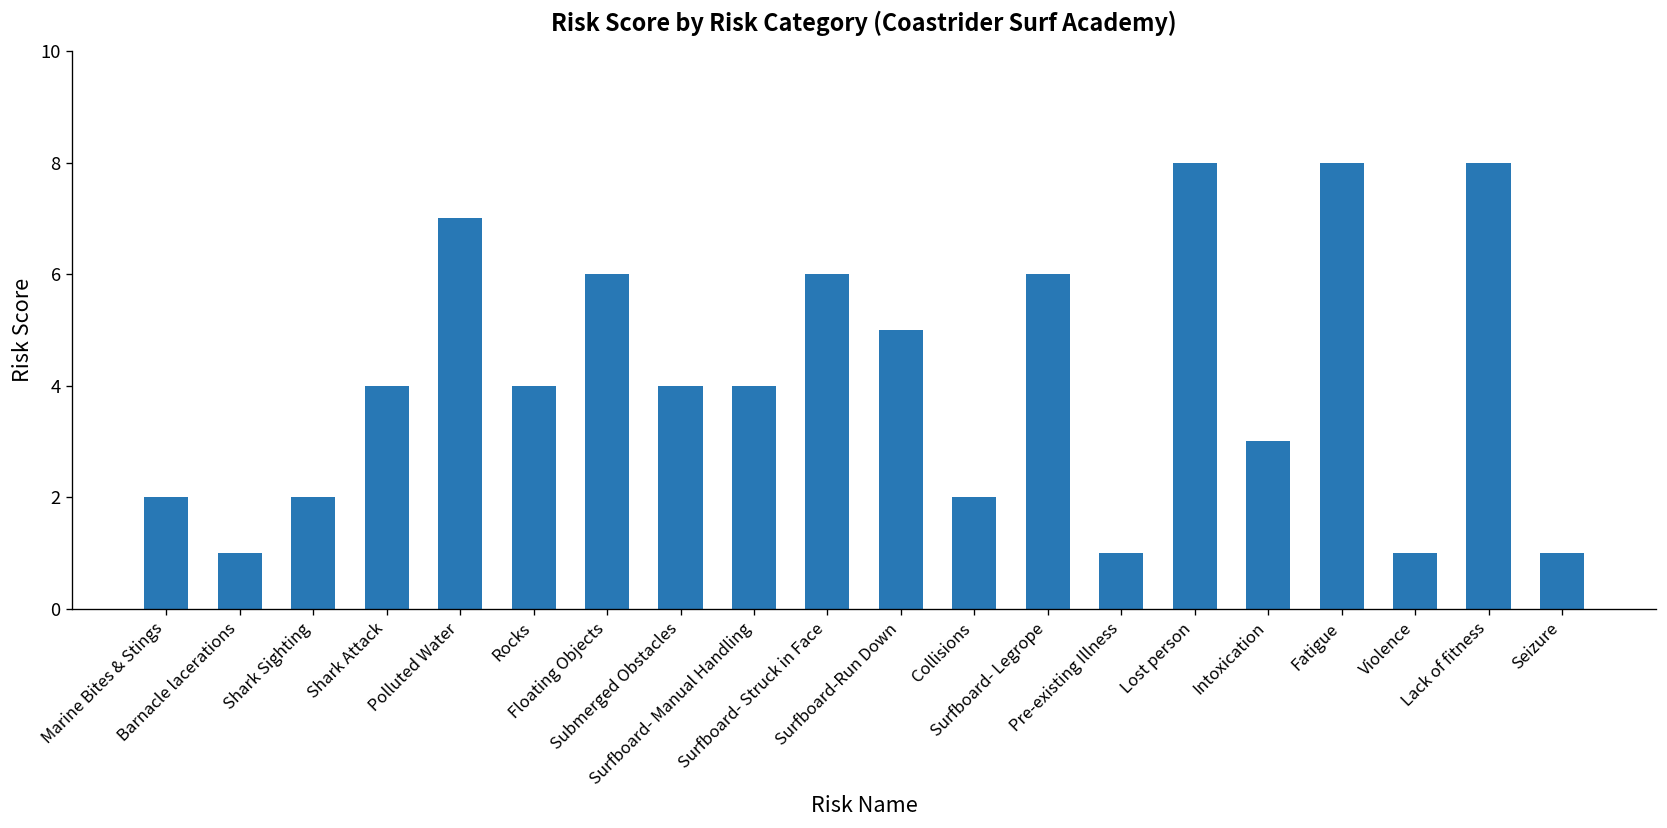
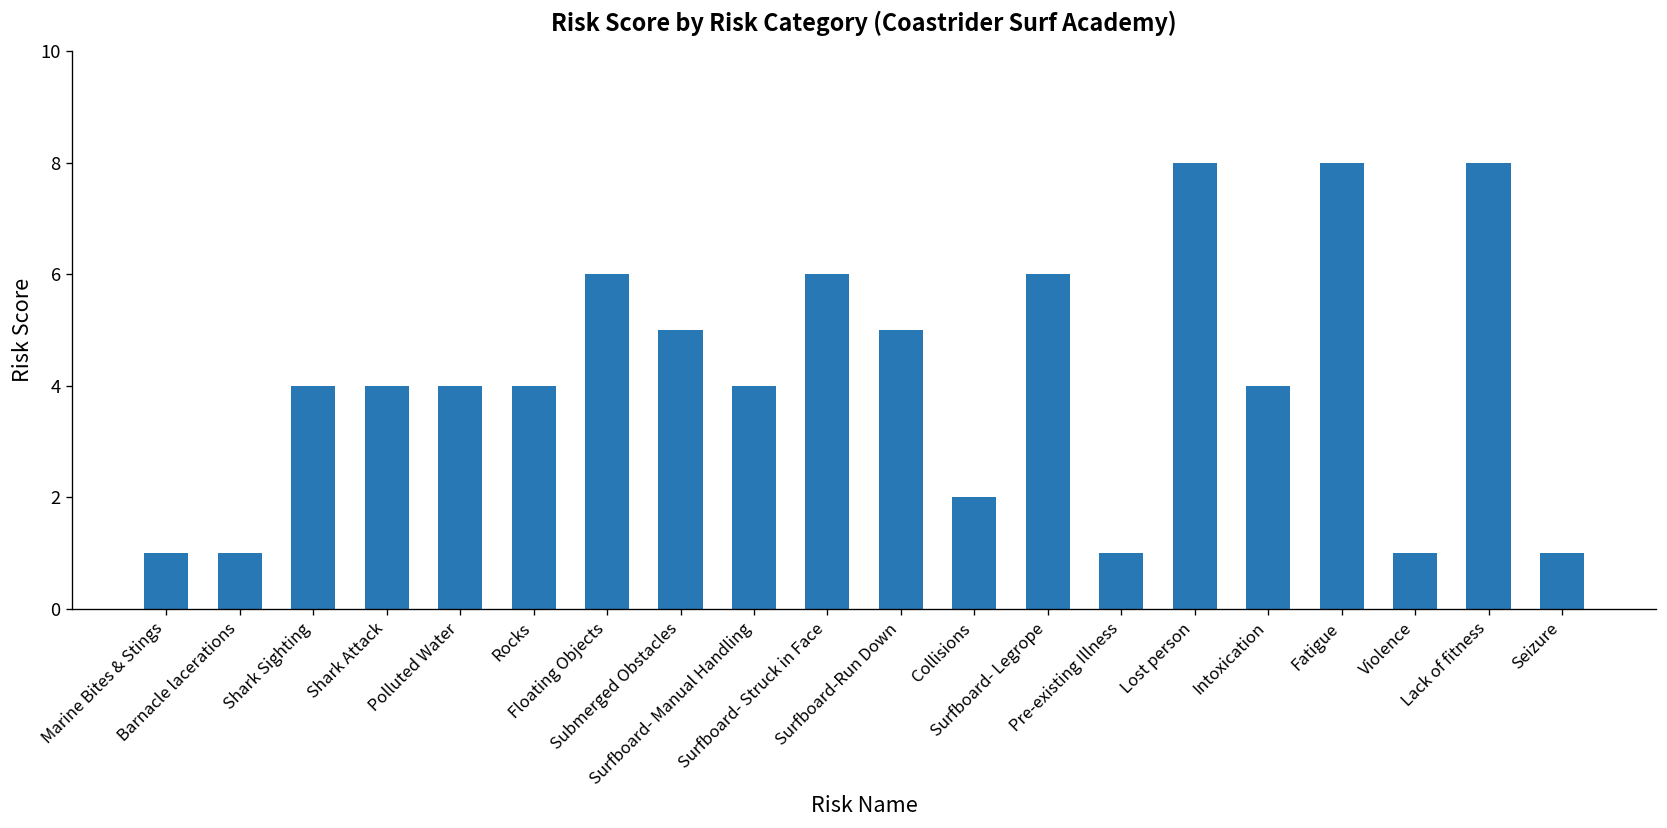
Marine Bites & Stings: 2 -> 1
Shark Sighting: 2 -> 4
Polluted Water: 7 -> 4
Submerged Obstacles: 4 -> 5
Intoxication: 3 -> 4
